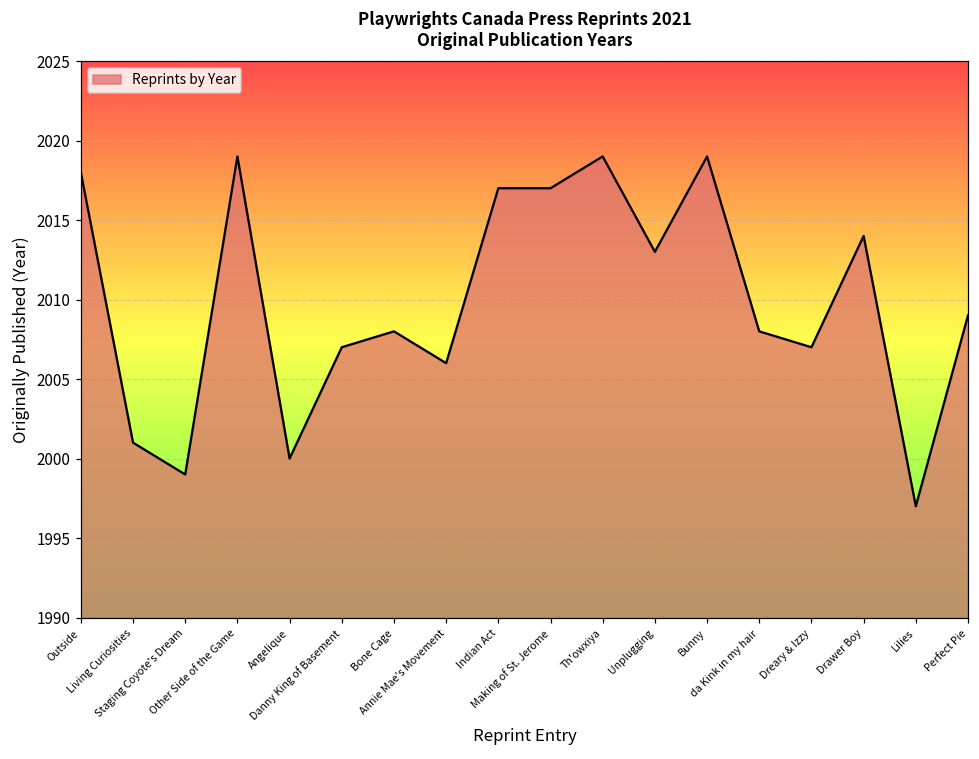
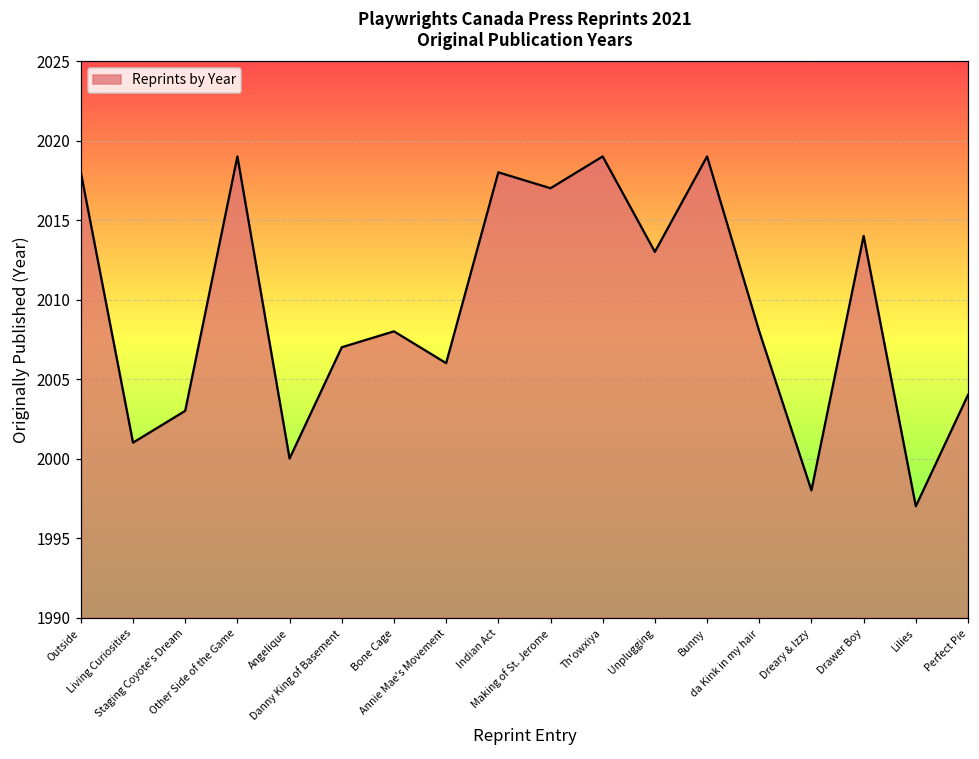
Staging Coyote's Dream: 1999 -> 2003
Indian Act: 2017 -> 2018
Dreary & Izzy: 2007 -> 1998
Perfect Pie: 2009 -> 2004
